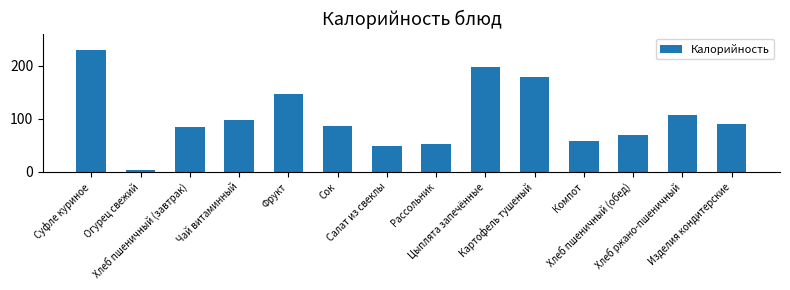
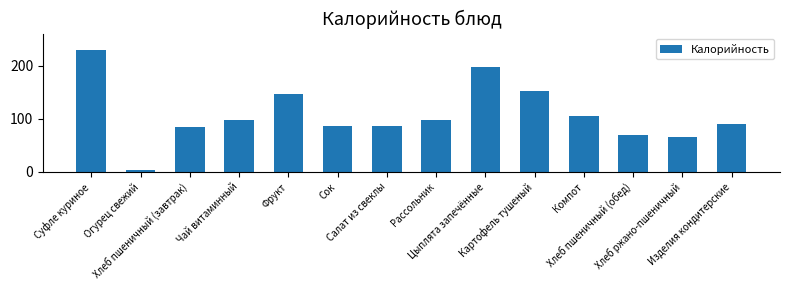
Салат из свеклы: 50 -> 90
Рассольник: 50 -> 100
Картофель тушеный: 180 -> 150
Компот: 60 -> 100
Хлеб ржано-пшеничный: 110 -> 70
